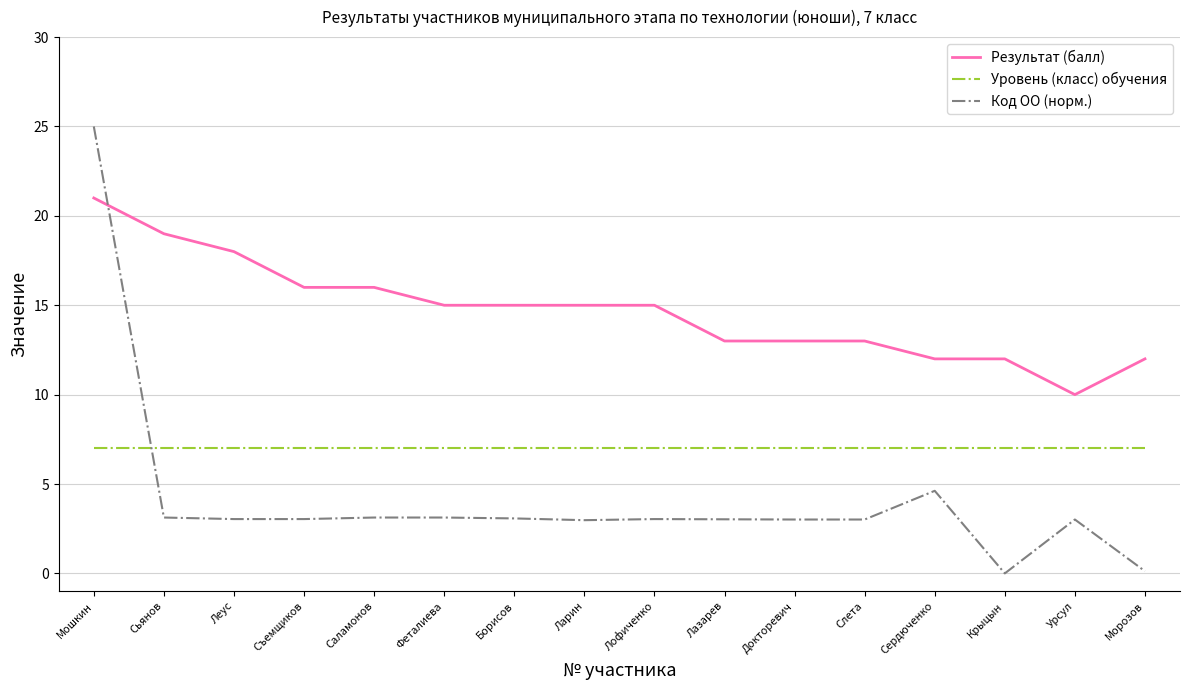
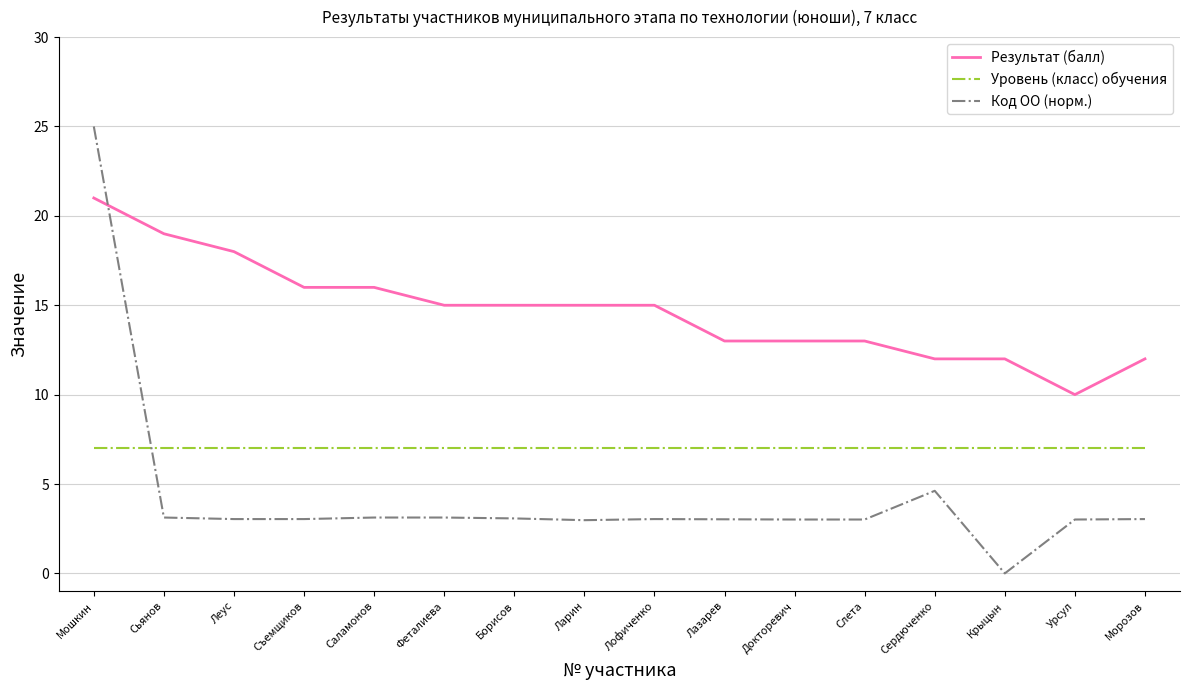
Код ОО (норм.), Морозов: 0.1 -> 3.0
